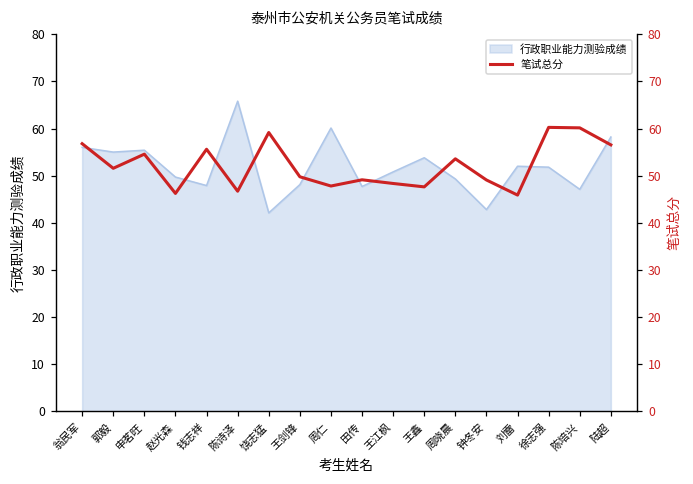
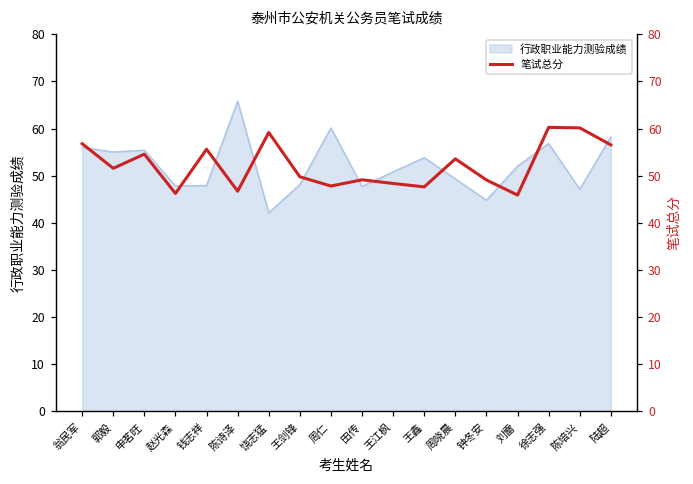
行政职业能力测验成绩, 赵光森: 50 -> 48
行政职业能力测验成绩, 钟冬安: 43 -> 45
行政职业能力测验成绩, 徐志强: 52 -> 57
